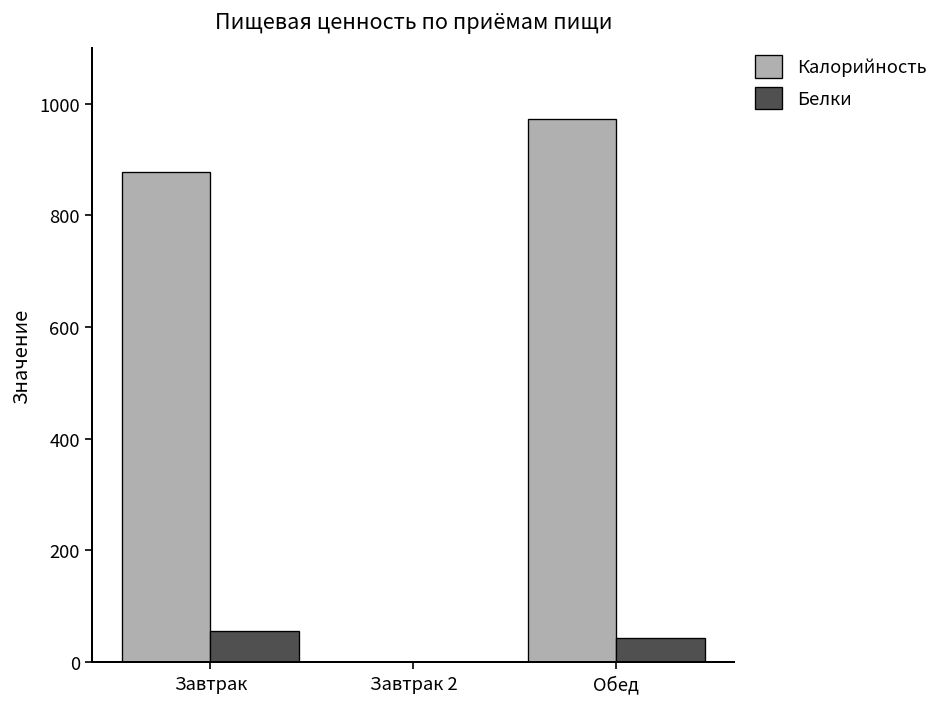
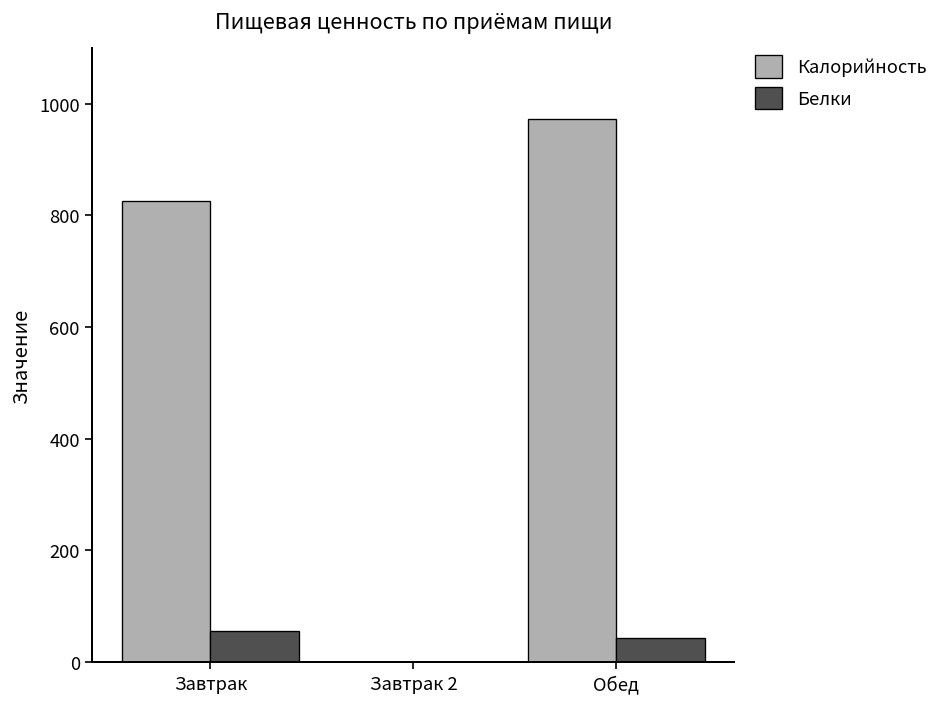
Калорийность, Завтрак: 880 -> 830
